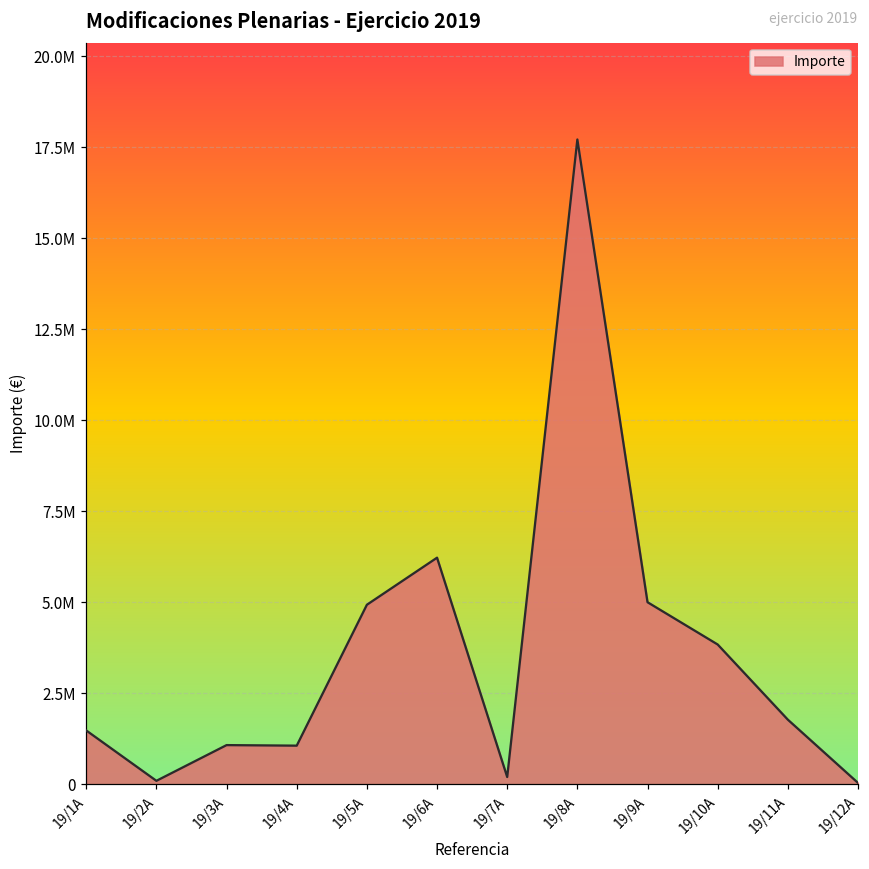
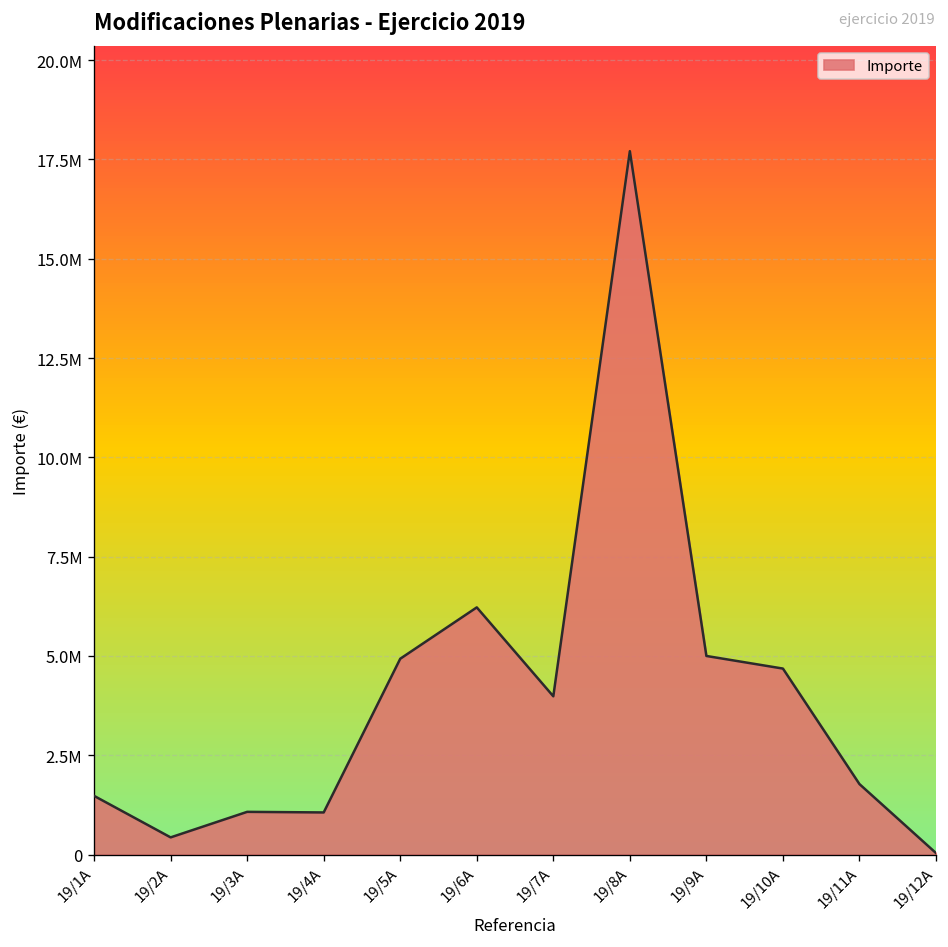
19/2A: 100000 -> 400000
19/7A: 200000 -> 4000000
19/10A: 3800000 -> 4700000
